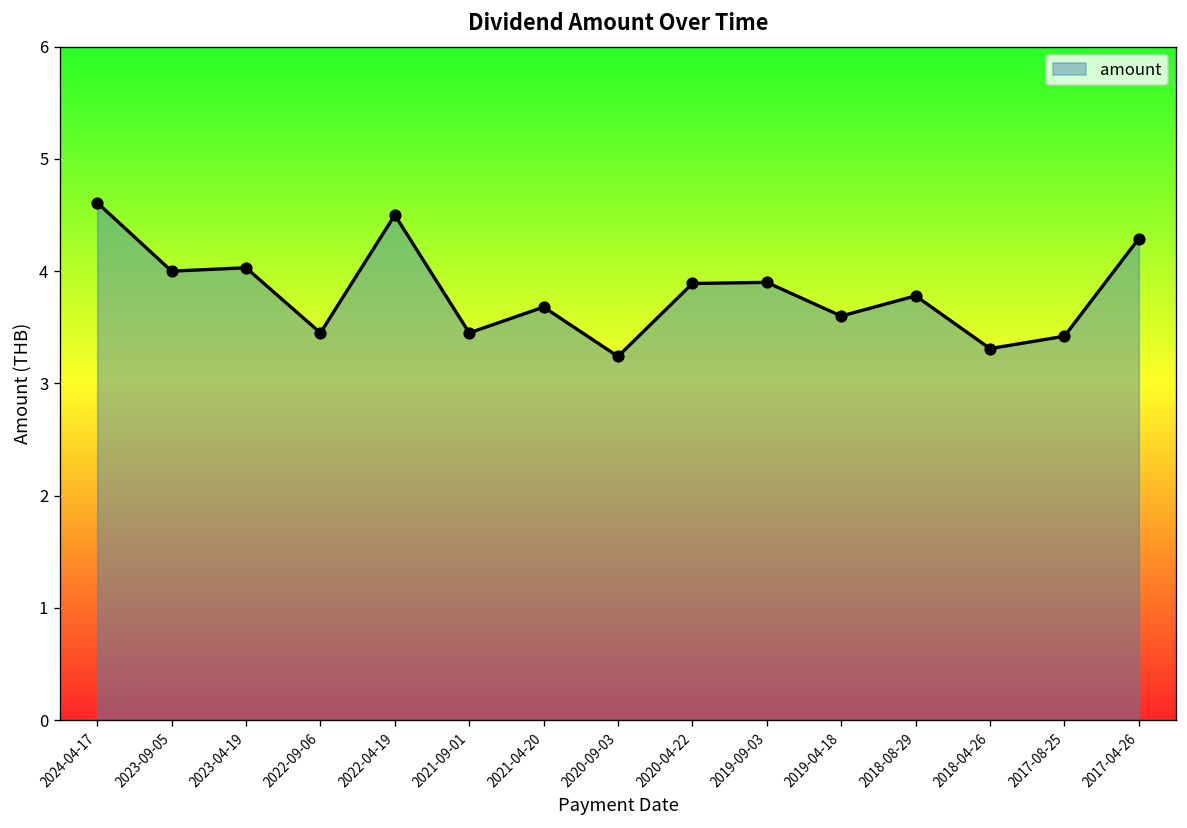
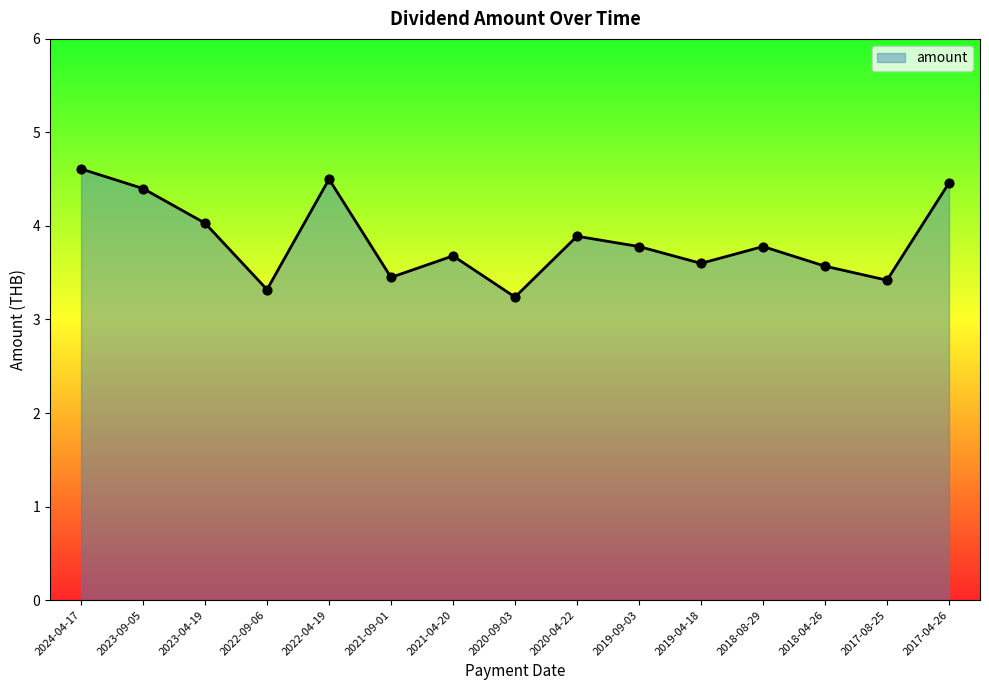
2023-09-05: 4.0 -> 4.4
2022-09-06: 3.5 -> 3.3
2019-09-03: 3.9 -> 3.8
2018-04-26: 3.3 -> 3.6
2017-04-26: 4.3 -> 4.5
